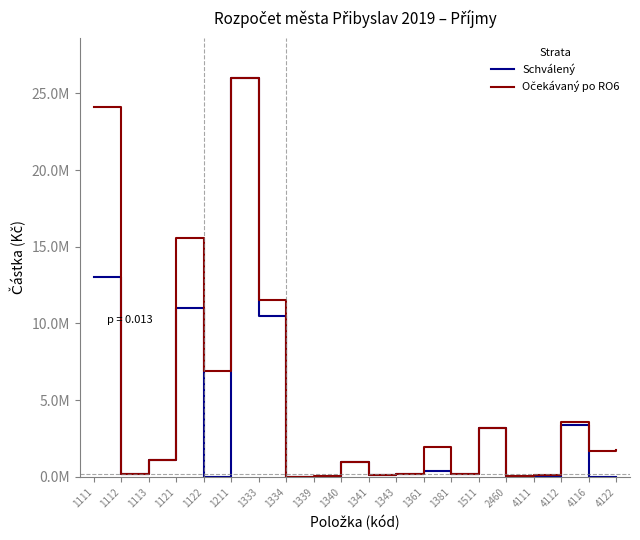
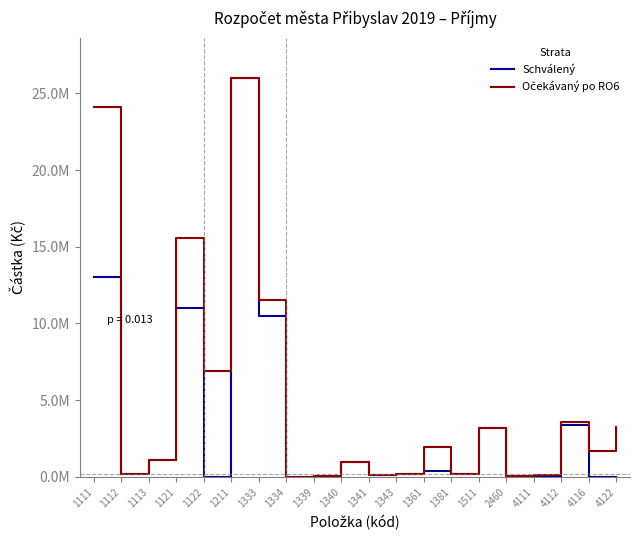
Očekávaný po RO6, 4122: 1700000 -> 3300000
